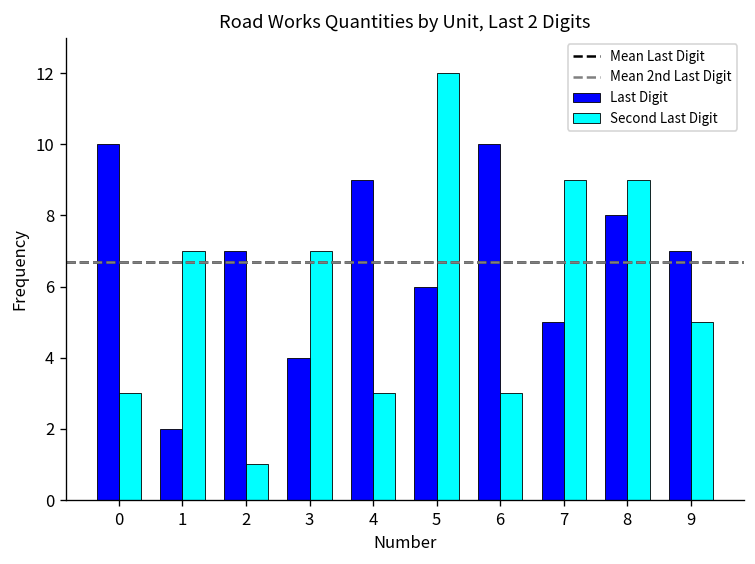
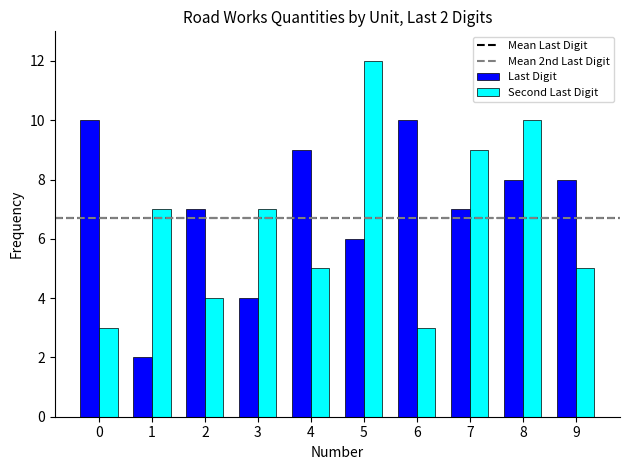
Second Last Digit, 2: 1 -> 4
Second Last Digit, 4: 3 -> 5
Last Digit, 7: 5 -> 7
Second Last Digit, 8: 9 -> 10
Last Digit, 9: 7 -> 8
